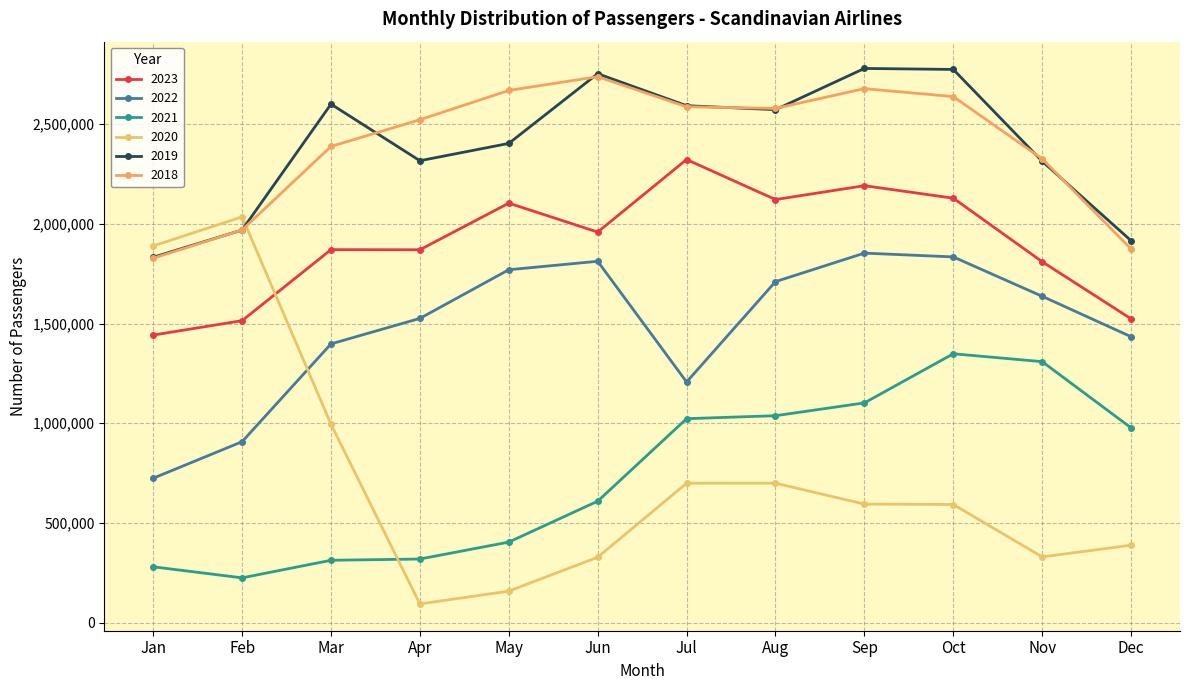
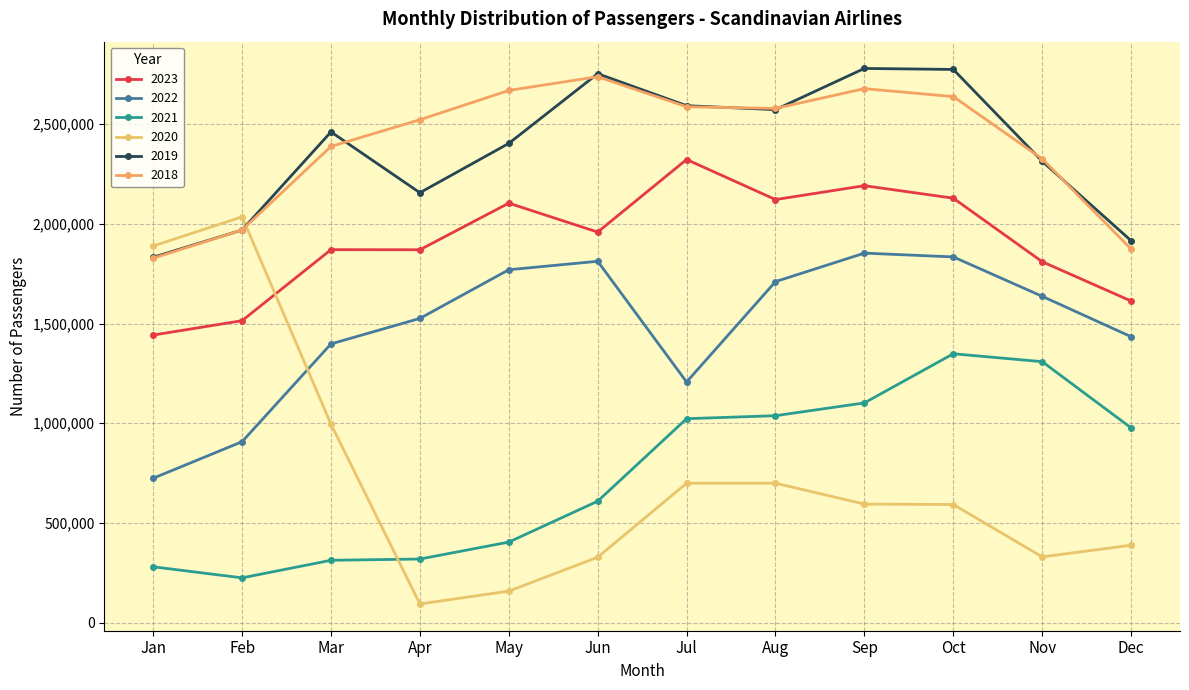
2019, Mar: 2,600,000 -> 2,460,000
2019, Apr: 2,320,000 -> 2,160,000
2023, Dec: 1,520,000 -> 1,610,000
